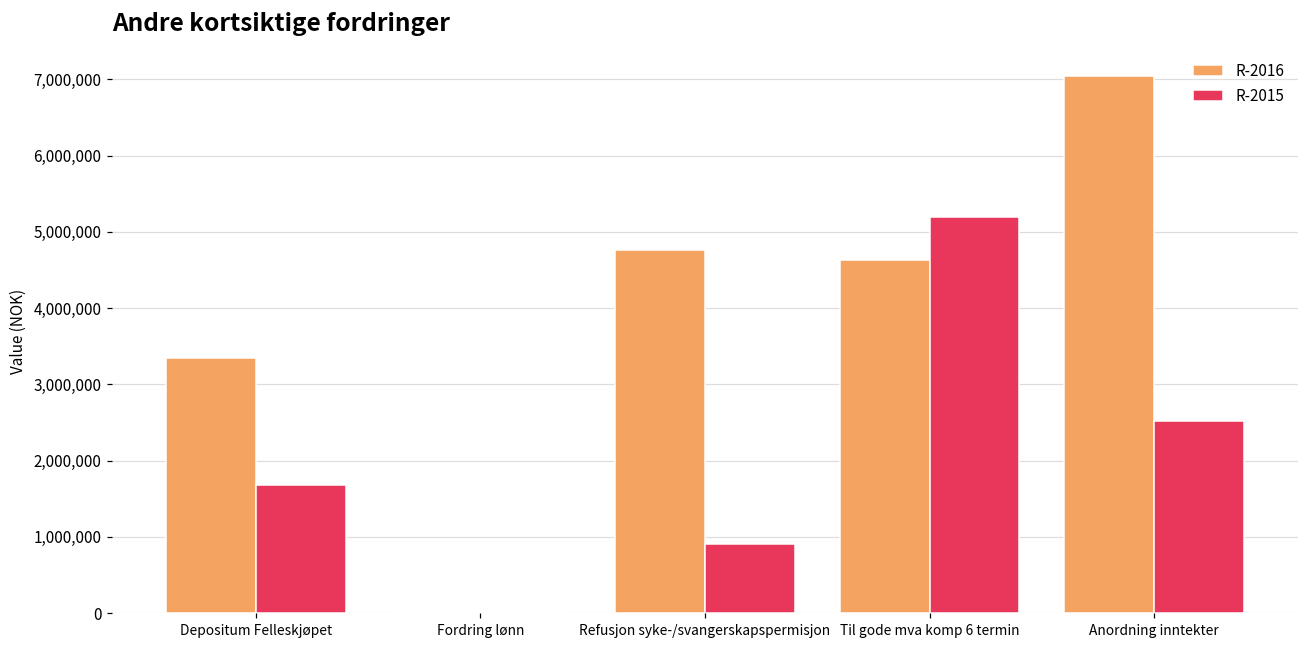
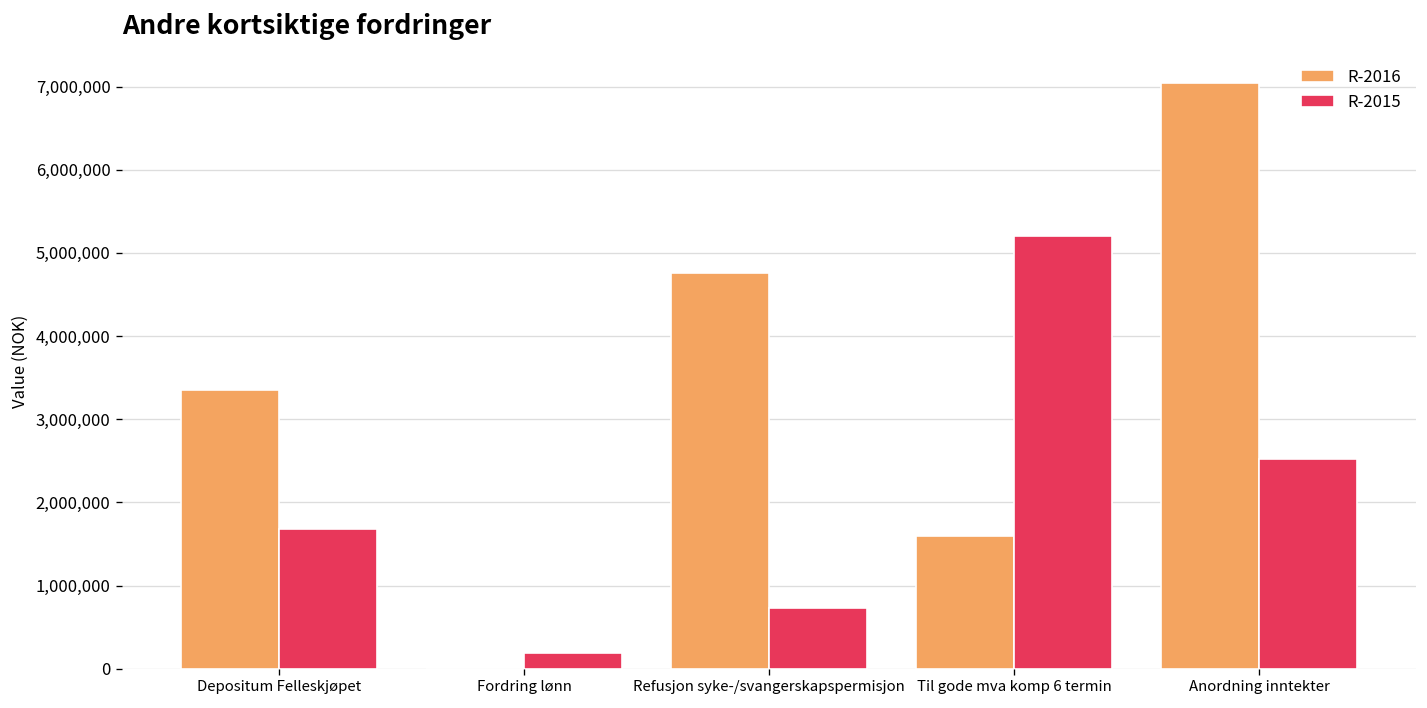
R-2015, Fordring lønn: 0 -> 200,000
R-2015, Refusjon syke-/svangerskapspermisjon: 900,000 -> 700,000
R-2016, Til gode mva komp 6 termin: 4,600,000 -> 1,600,000
